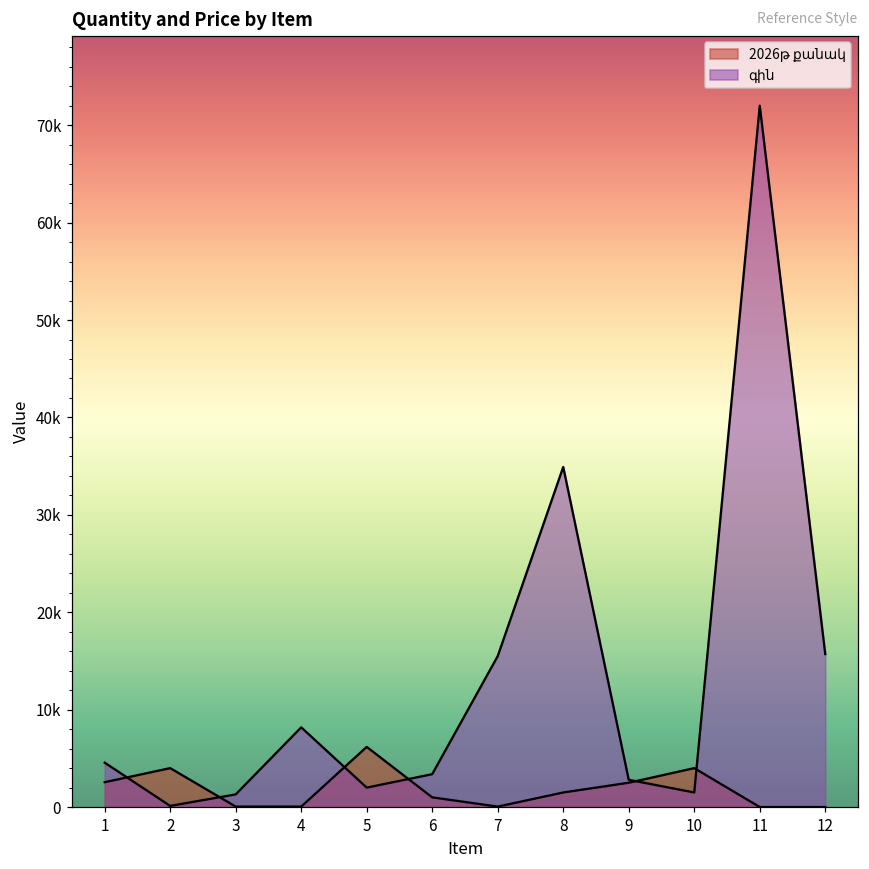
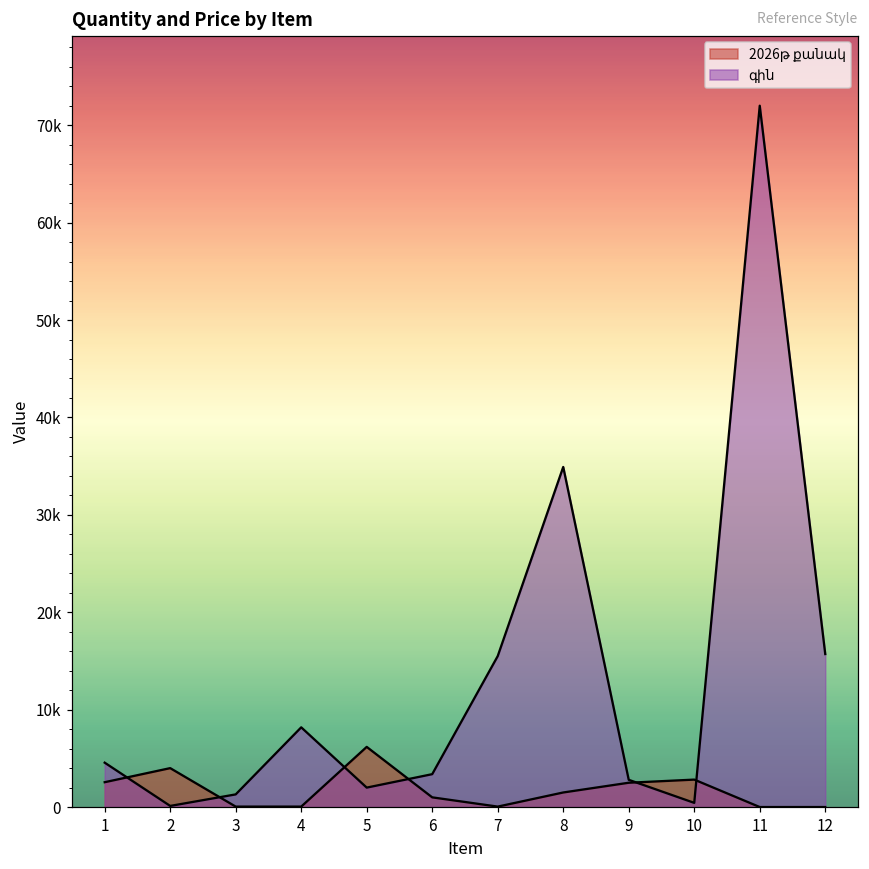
2026թ քանակ, 10: 4000 -> 3000
գին, 10: 2000 -> 0
